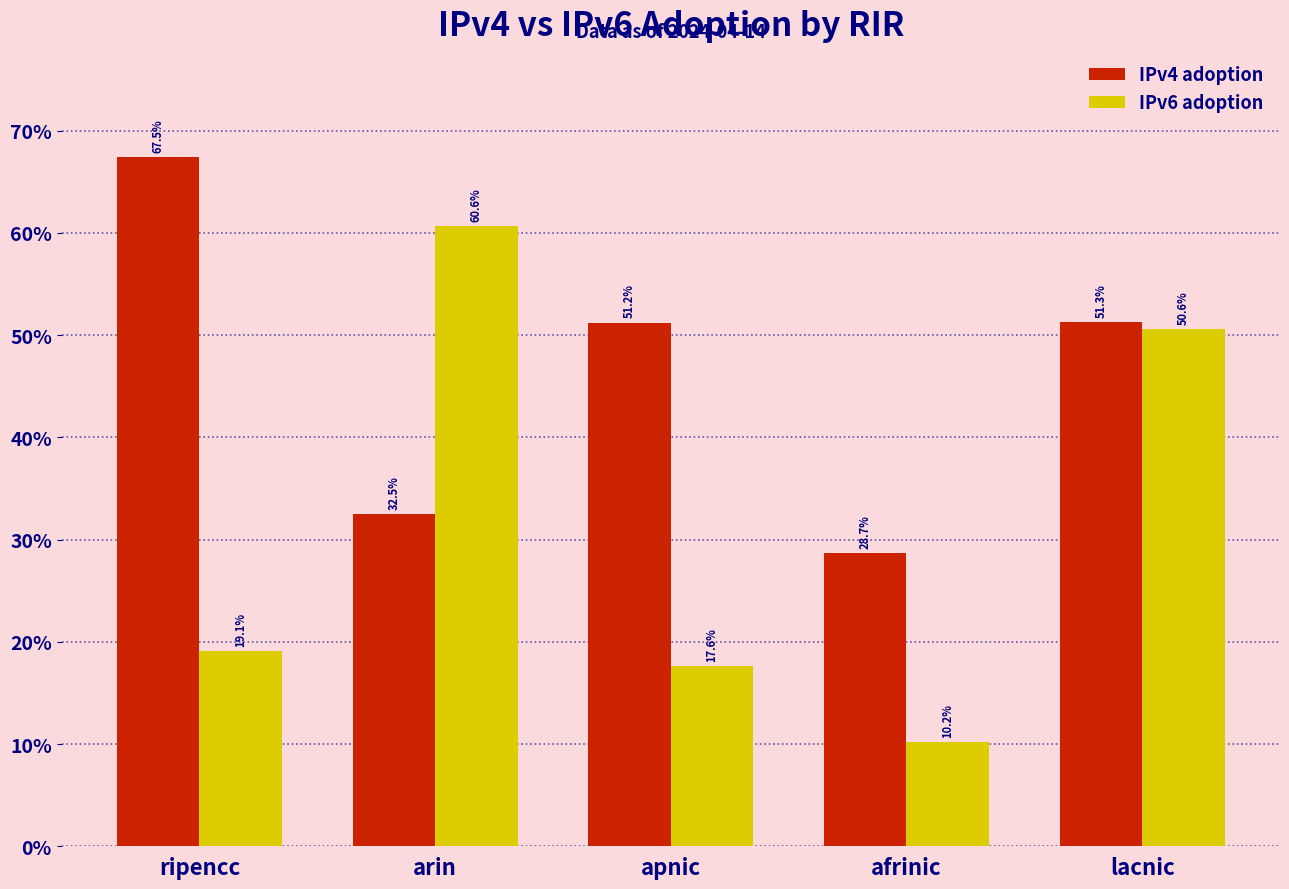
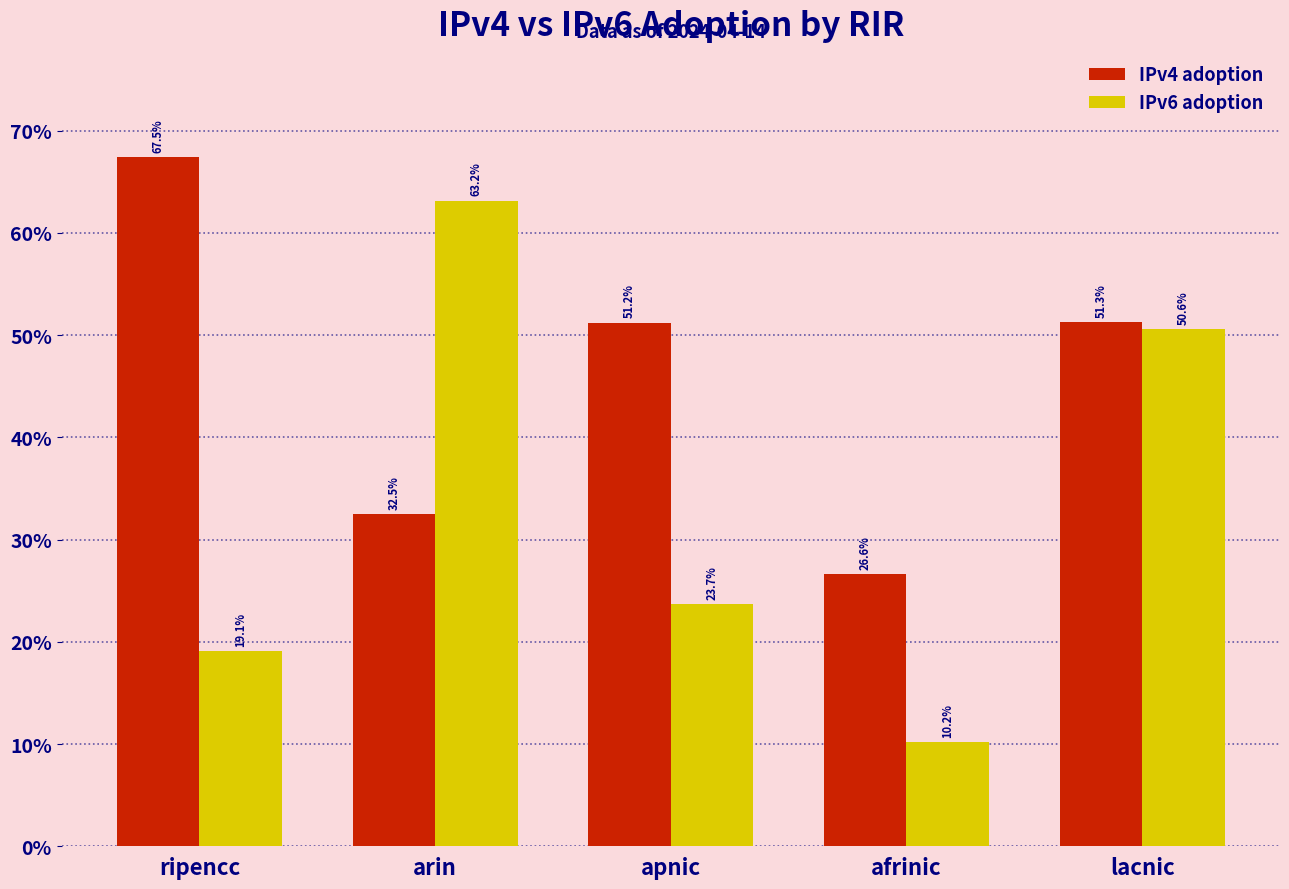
IPv6 adoption, arin: 60.6% -> 63.2%
IPv6 adoption, apnic: 17.6% -> 23.7%
IPv4 adoption, afrinic: 28.7% -> 26.6%
